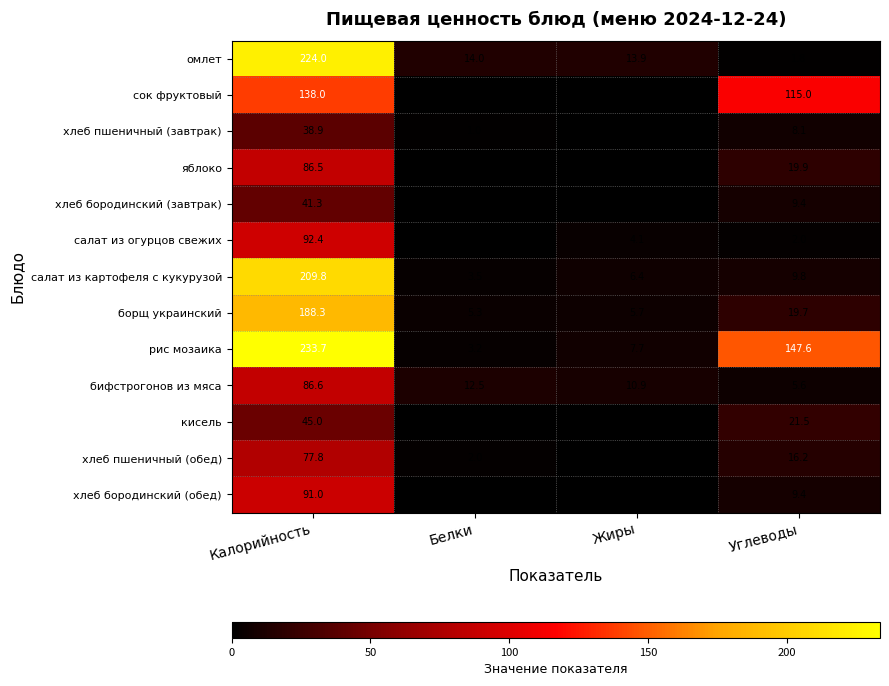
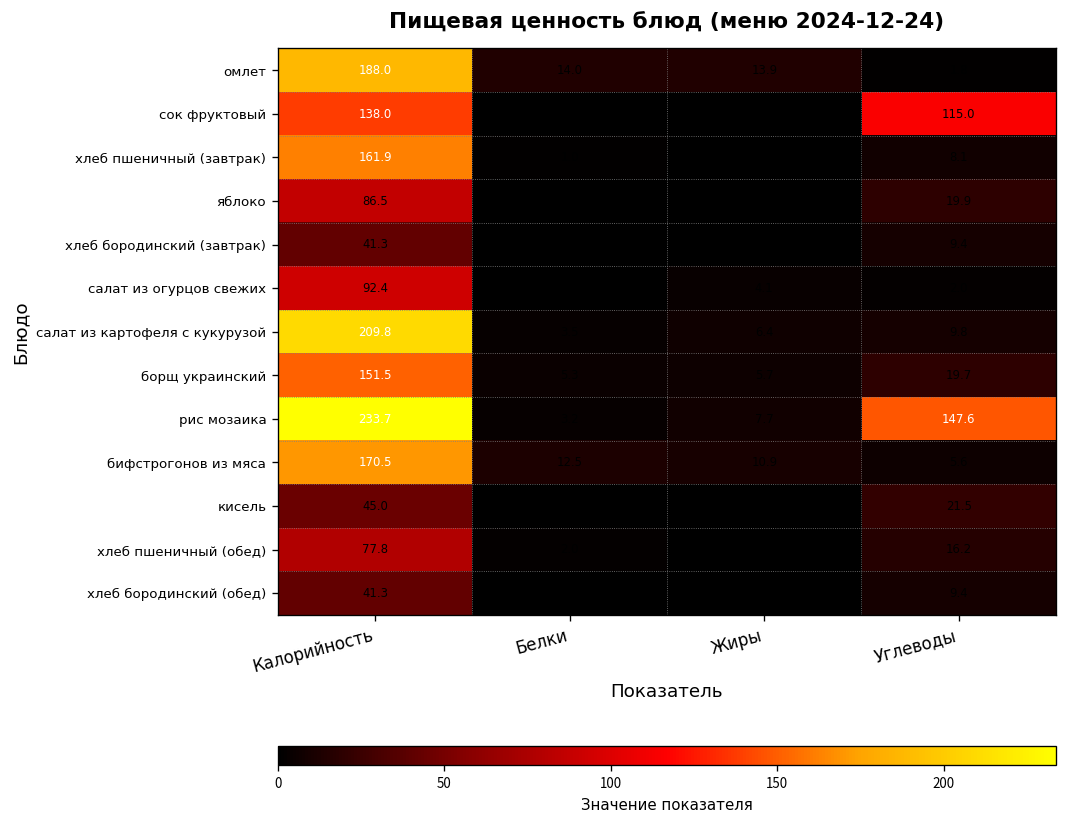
омлет, Калорийность: 224.0 -> 188.0
хлеб пшеничный (завтрак), Калорийность: 38.9 -> 161.9
борщ украинский, Калорийность: 188.3 -> 151.5
бифстрогонов из мяса, Калорийность: 86.6 -> 170.5
хлеб бородинский (обед), Калорийность: 91.0 -> 41.3
